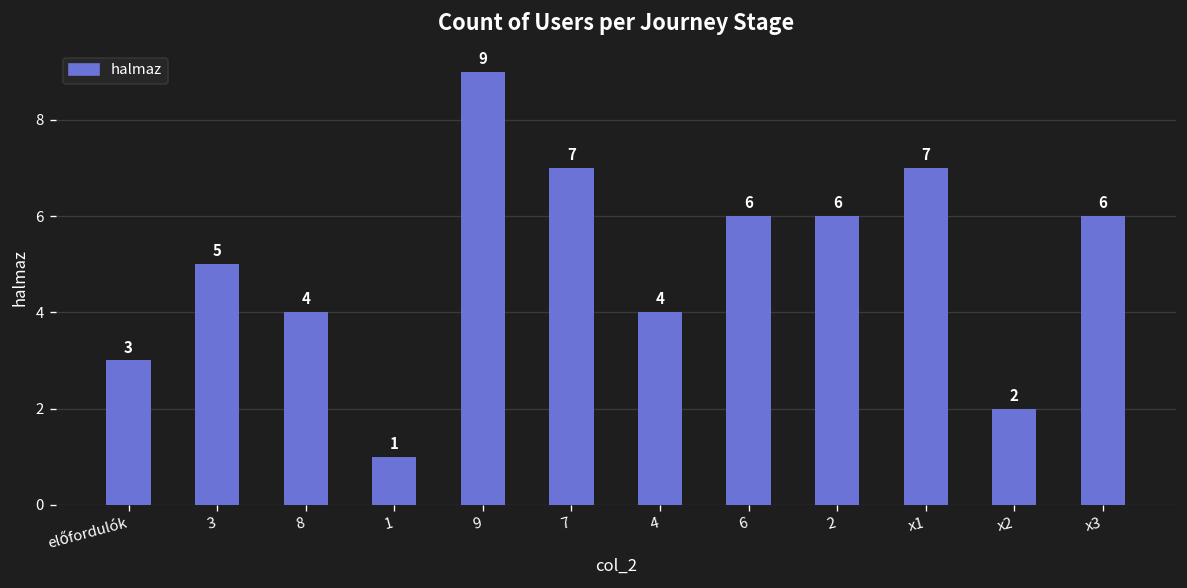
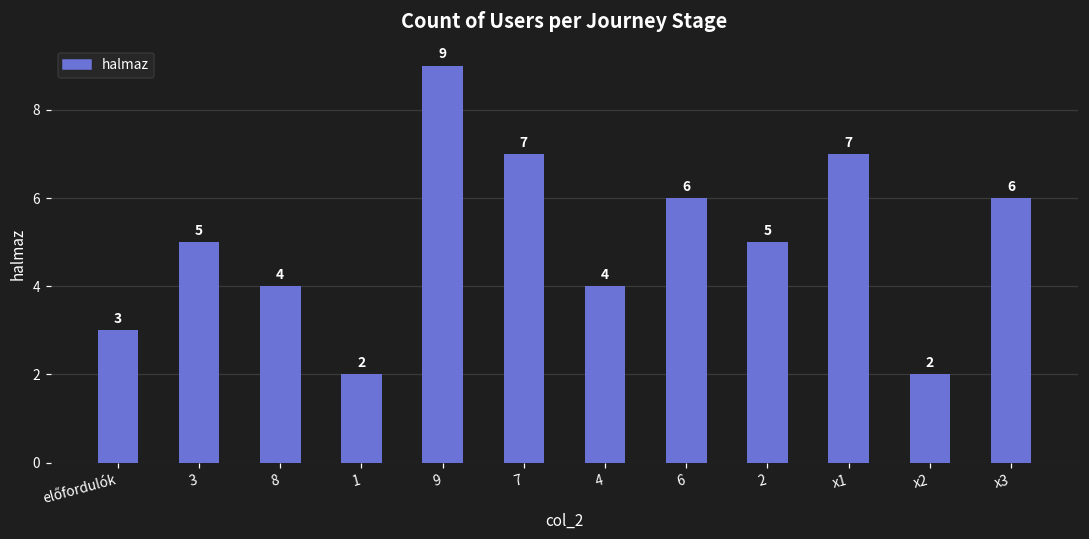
1: 1 -> 2
2: 6 -> 5
